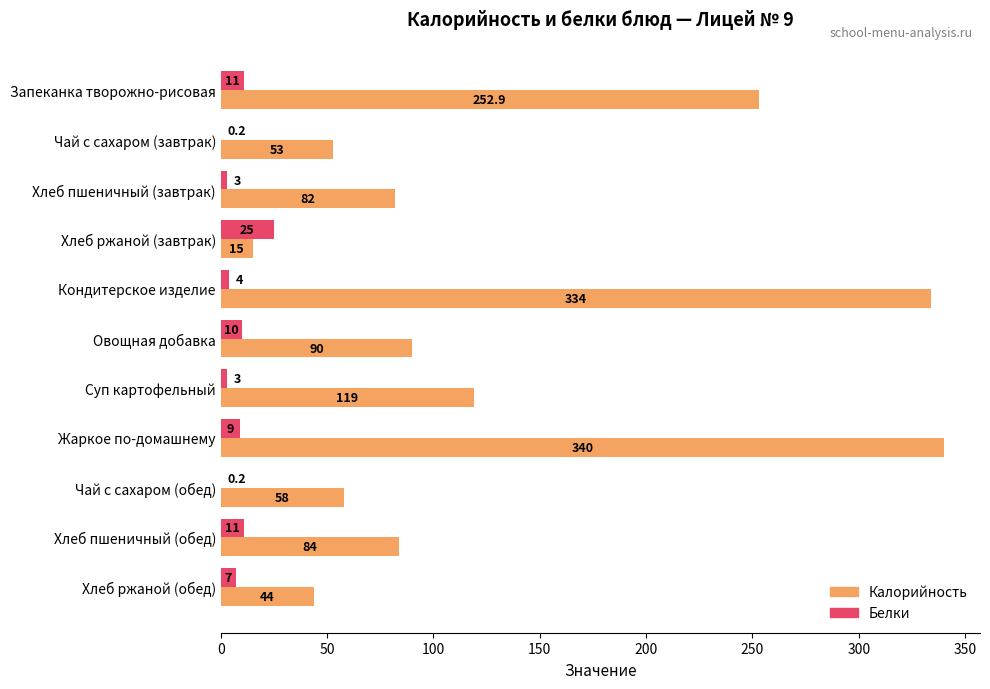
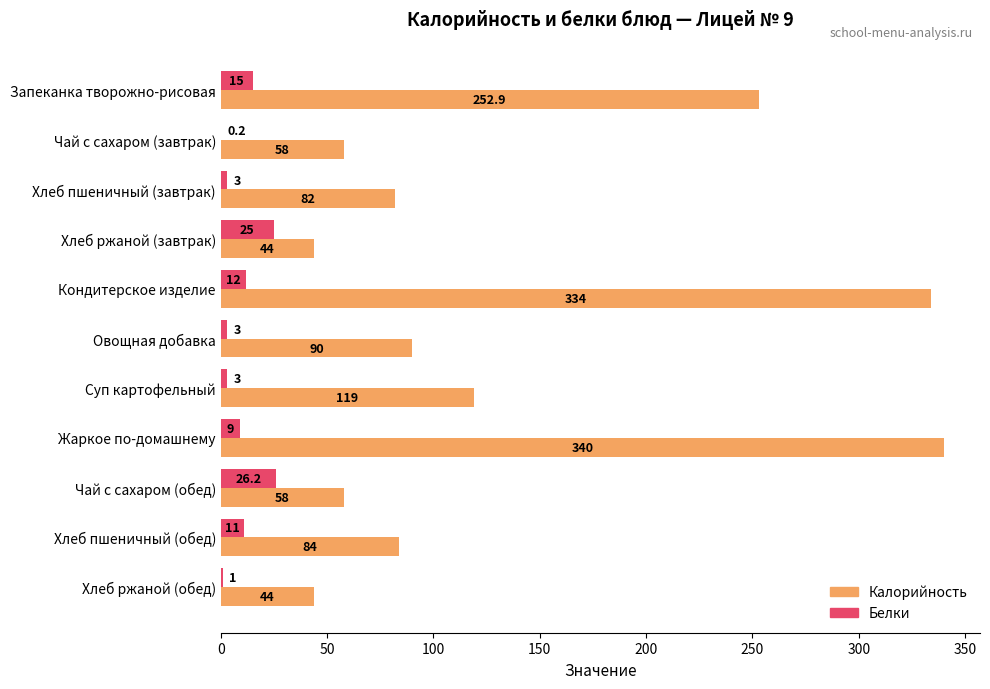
Белки, Запеканка творожно-рисовая: 11 -> 15
Калорийность, Чай с сахаром (завтрак): 53 -> 58
Калорийность, Хлеб ржаной (завтрак): 15 -> 44
Белки, Кондитерское изделие: 4 -> 12
Белки, Овощная добавка: 10 -> 3
Белки, Чай с сахаром (обед): 0.2 -> 26.2
Белки, Хлеб ржаной (обед): 7 -> 1
